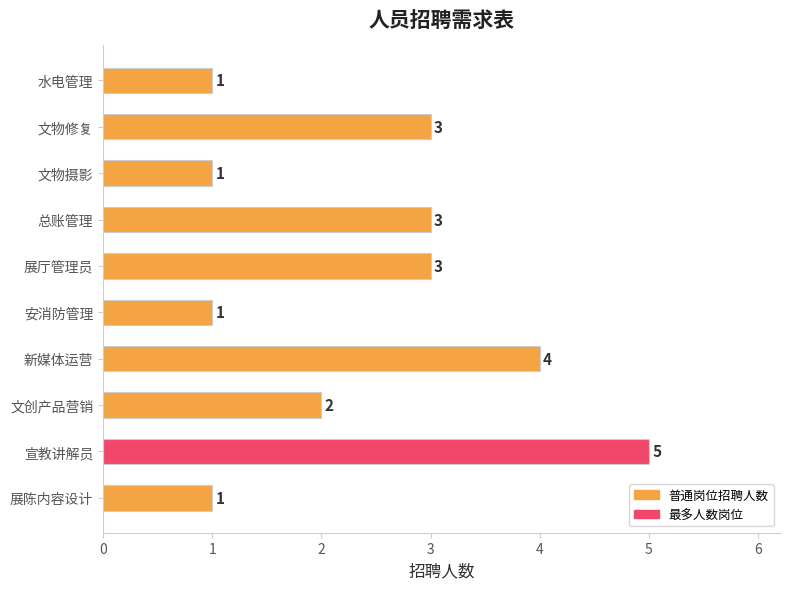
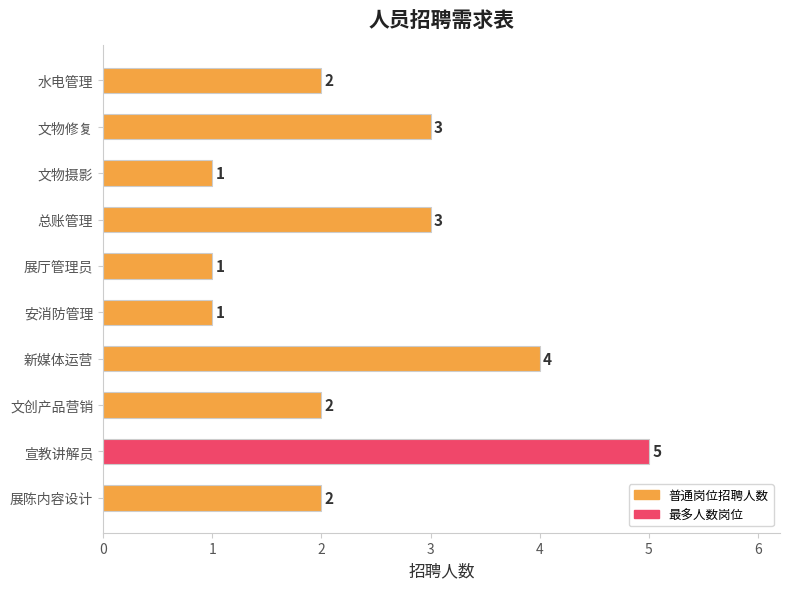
水电管理: 1 -> 2
展厅管理员: 3 -> 1
展陈内容设计: 1 -> 2
